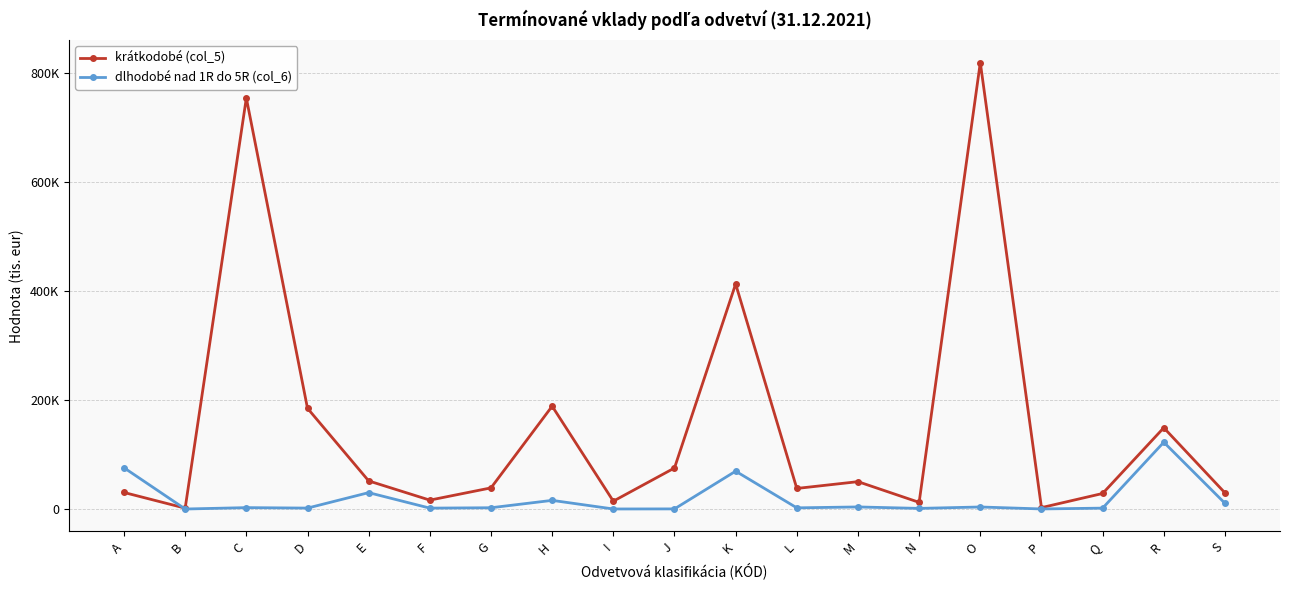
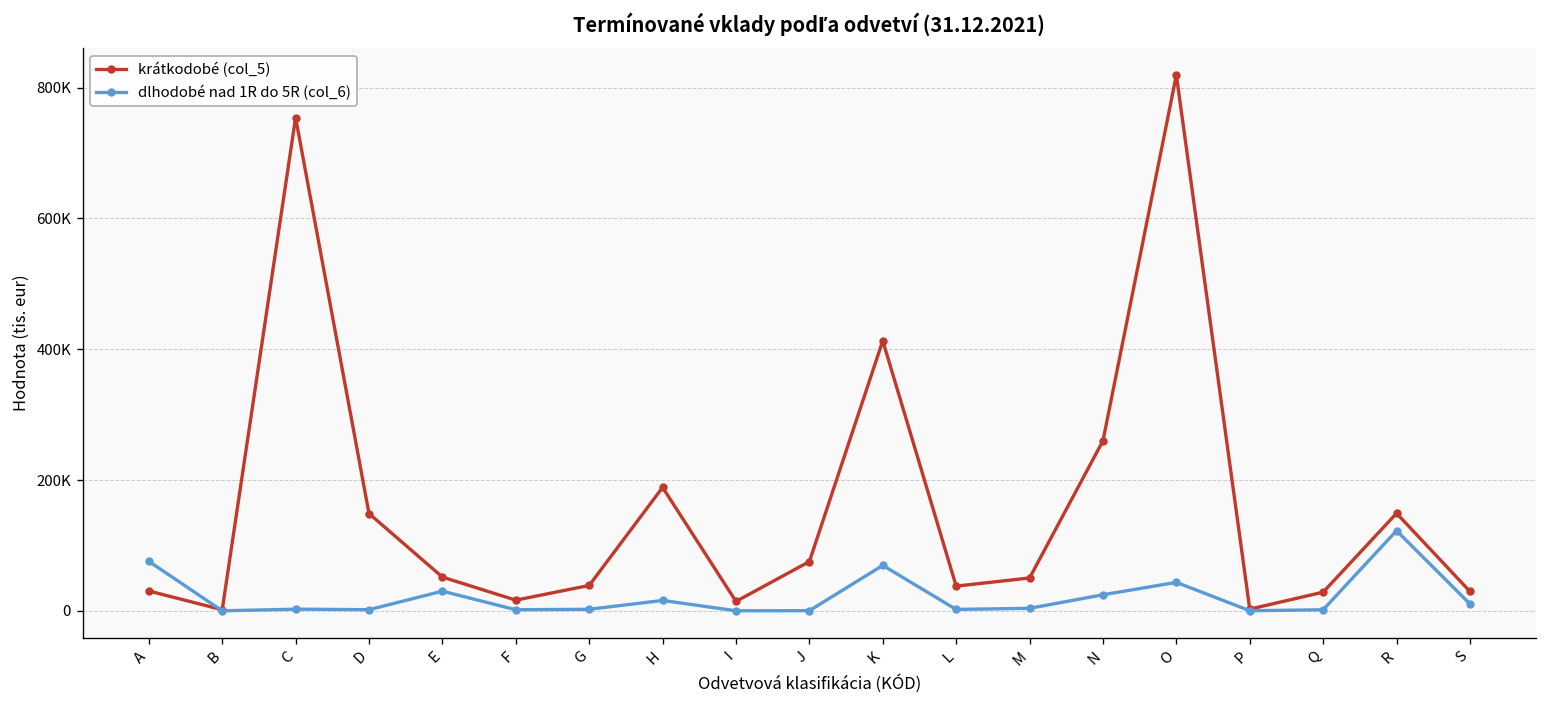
krátkodobé (col_5), D: 180000 -> 150000
krátkodobé (col_5), N: 10000 -> 260000
dlhodobé nad 1R do 5R (col_6), N: 0 -> 20000
dlhodobé nad 1R do 5R (col_6), O: 0 -> 40000
